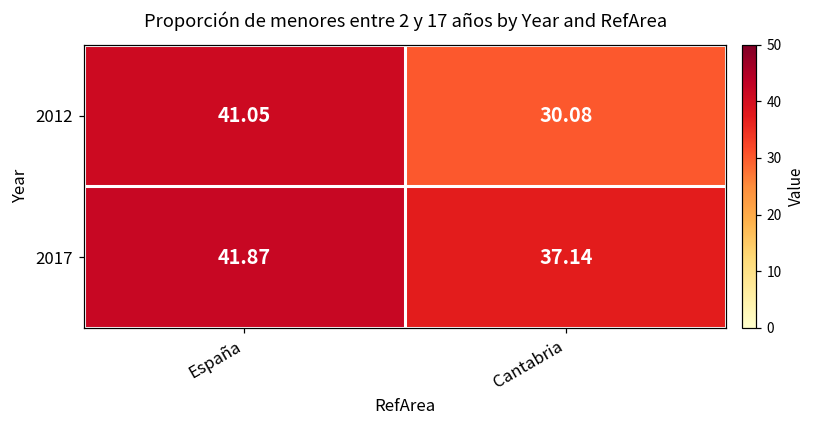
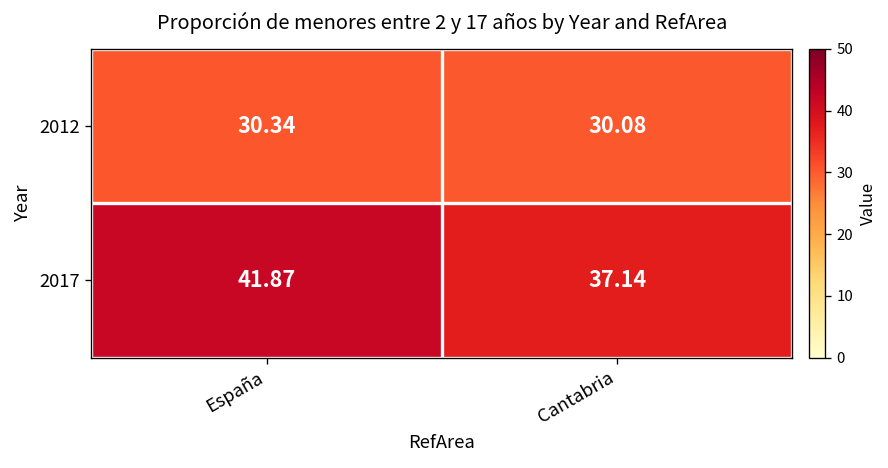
2012, España: 41.05 -> 30.34
